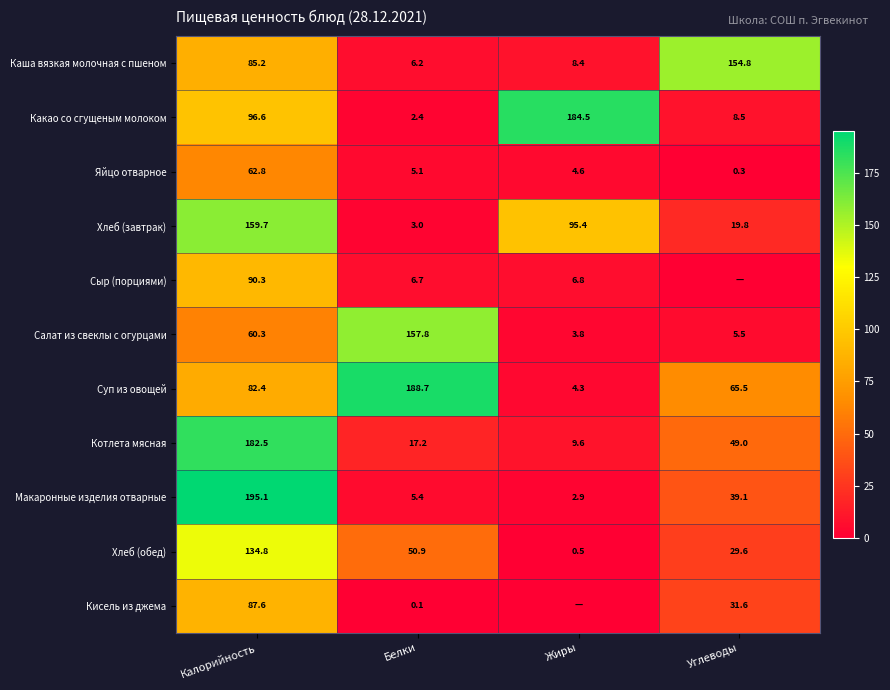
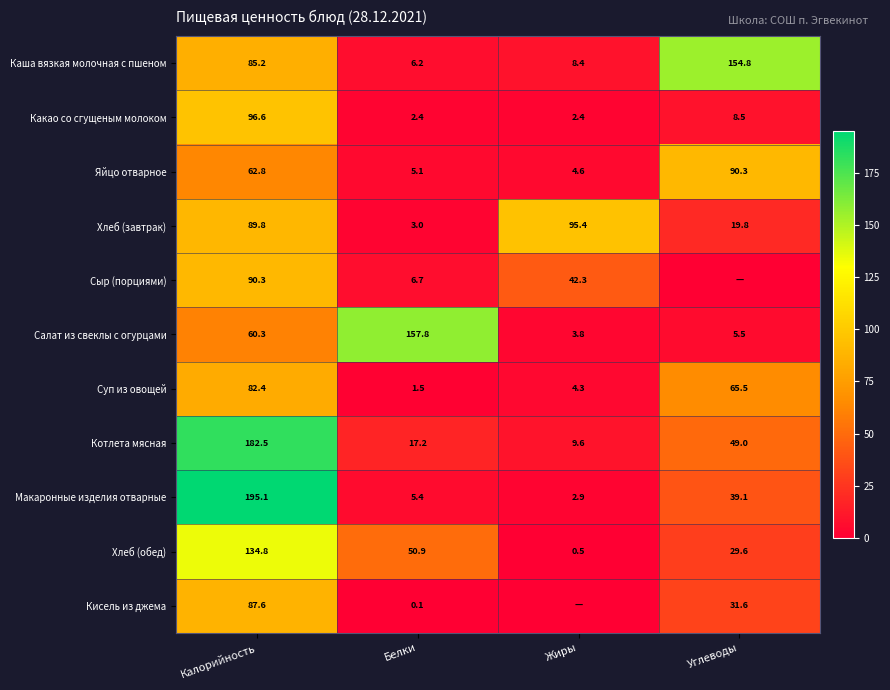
Какао со сгущеным молоком, Жиры: 184.5 -> 2.4
Яйцо отварное, Углеводы: 0.3 -> 90.3
Хлеб (завтрак), Калорийность: 159.7 -> 89.8
Сыр (порциями), Жиры: 6.8 -> 42.3
Суп из овощей, Белки: 188.7 -> 1.5
